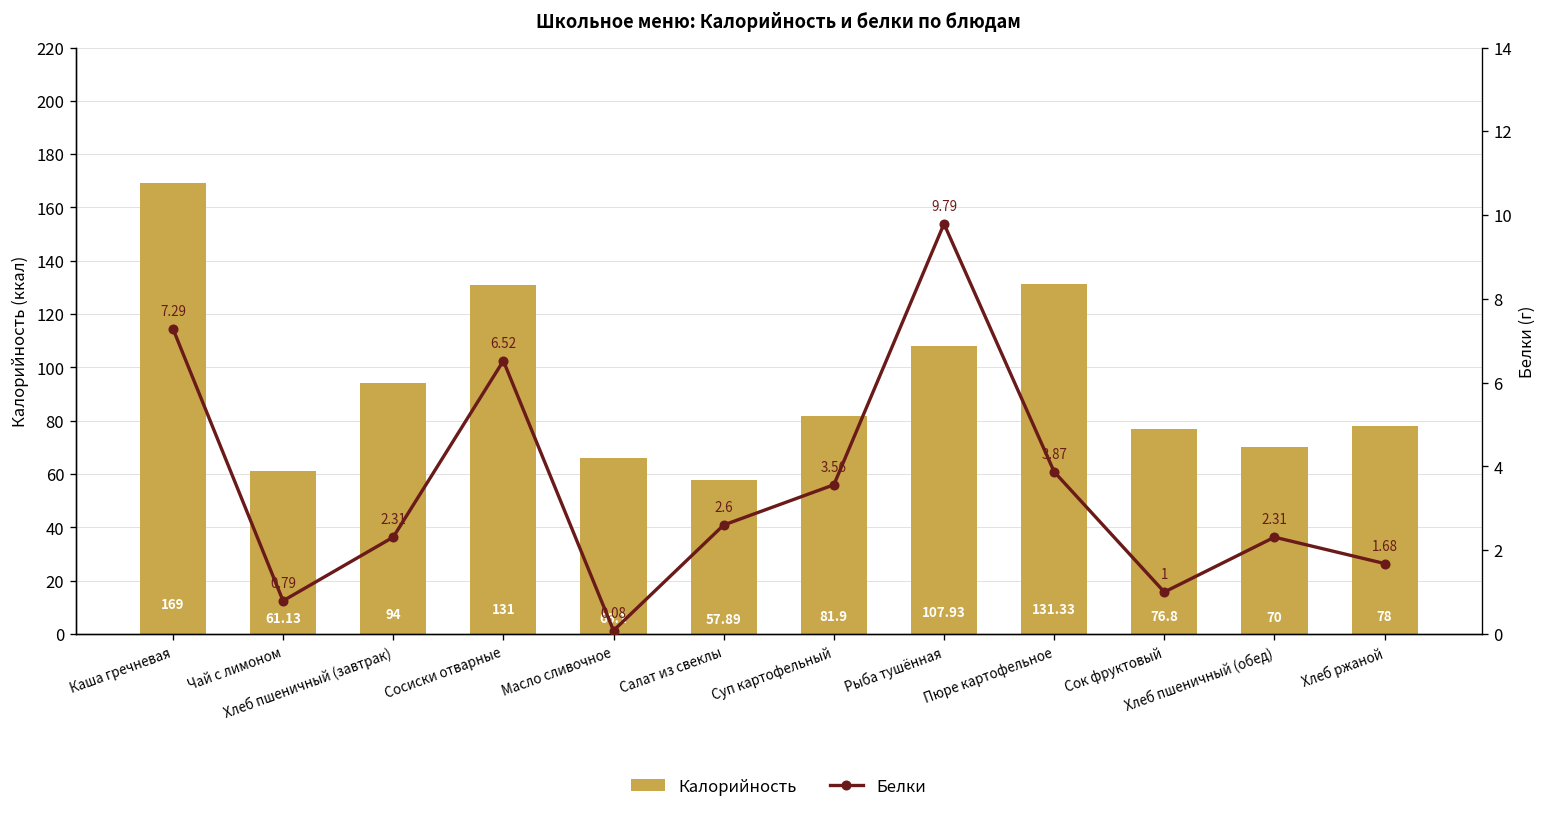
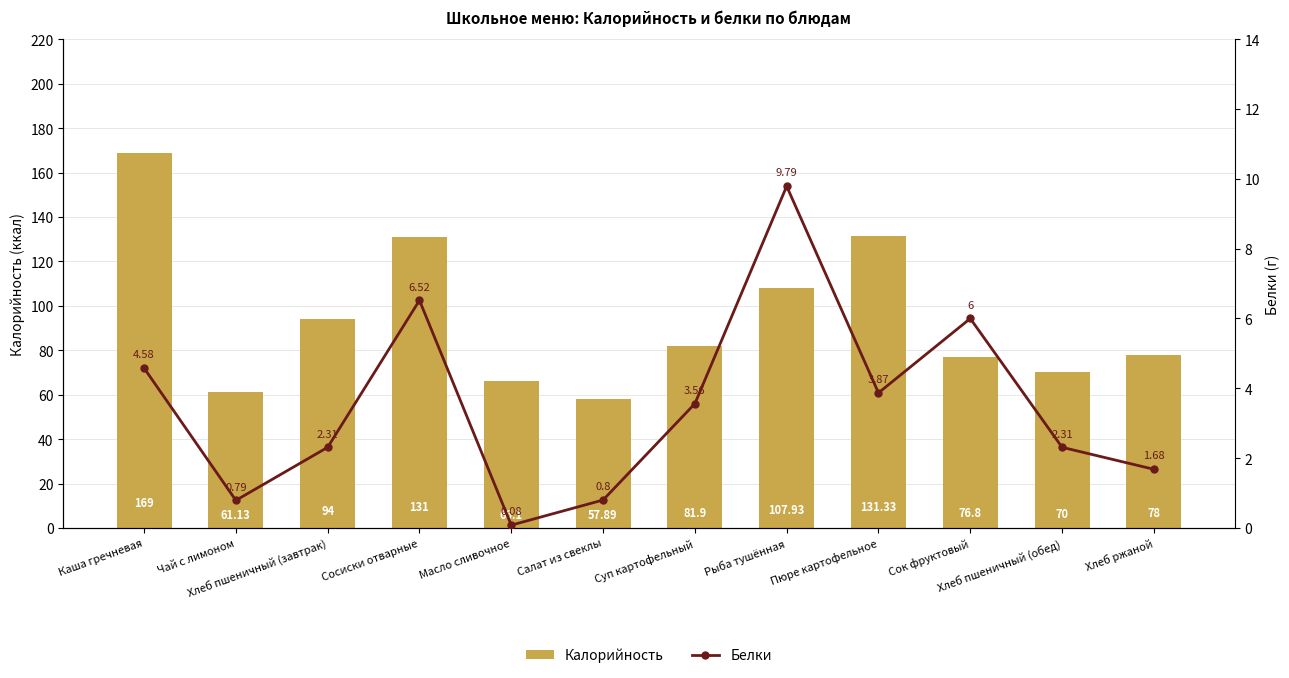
Белки, Каша гречневая: 7.29 -> 4.58
Белки, Салат из свеклы: 2.6 -> 0.8
Белки, Сок фруктовый: 1 -> 6
